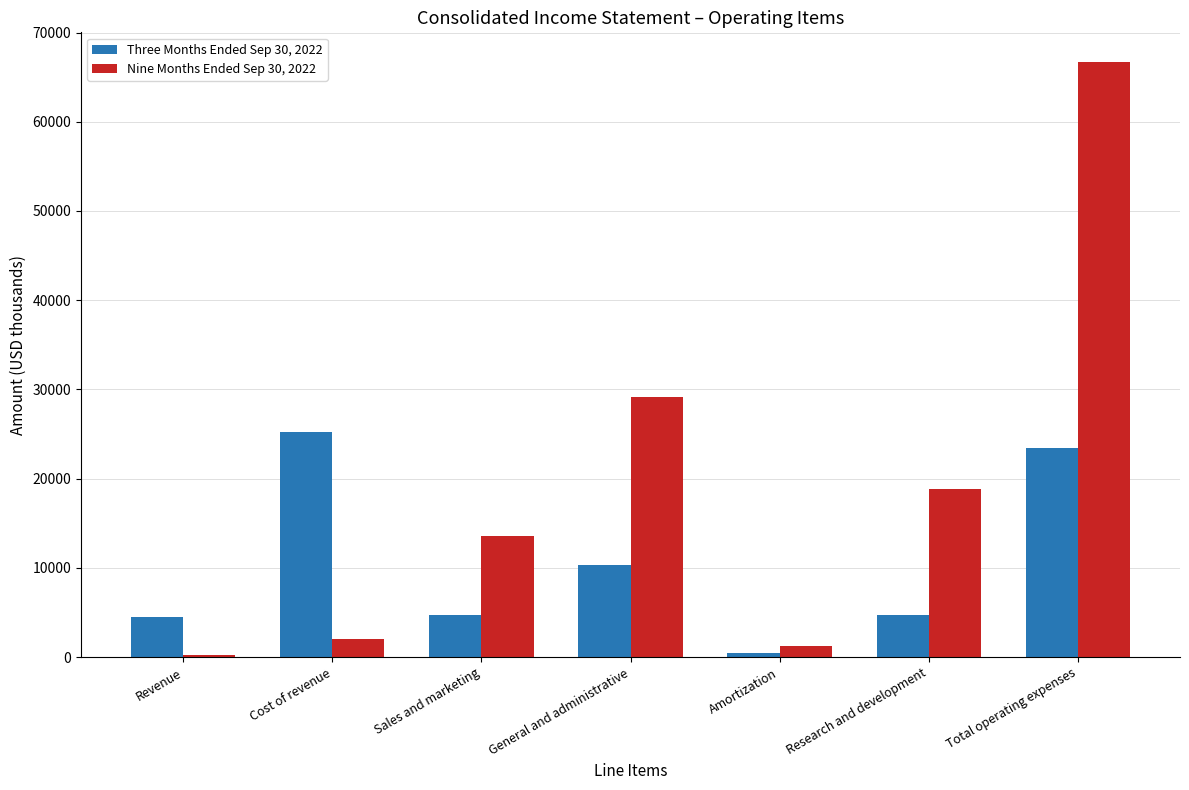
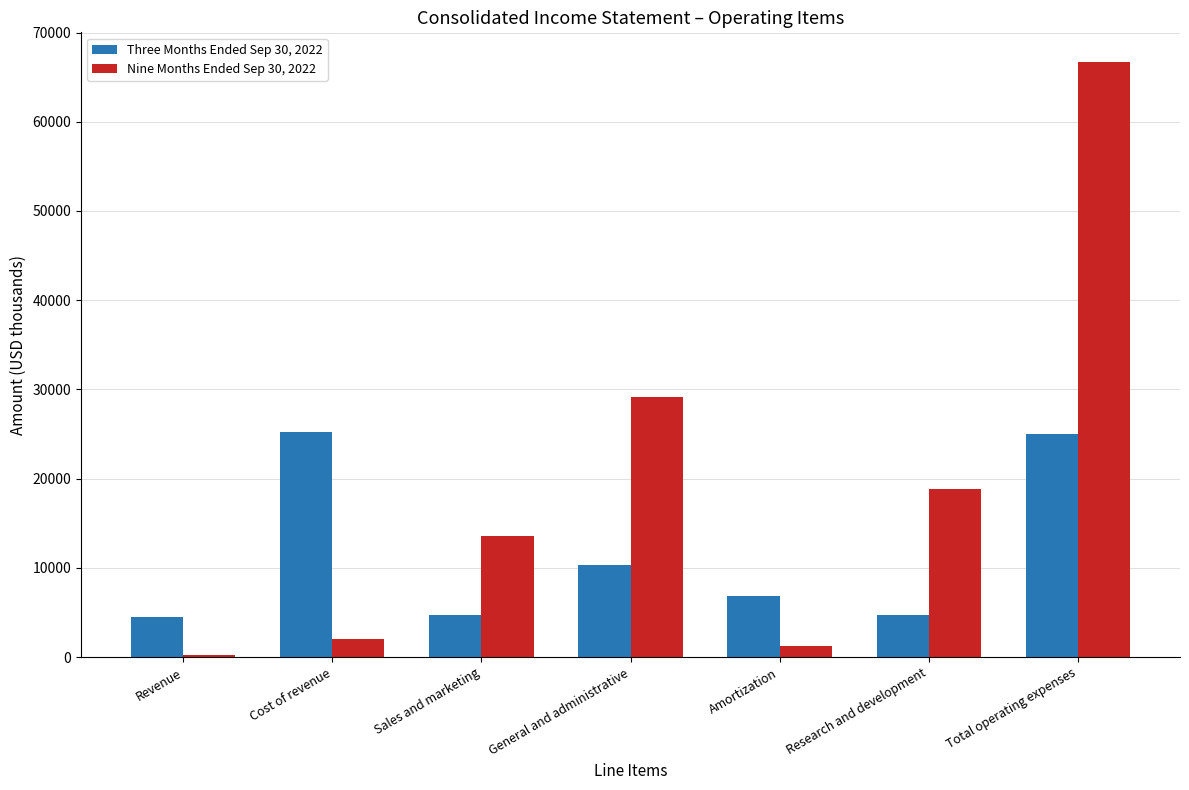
Three Months Ended Sep 30, 2022, Amortization: 1000 -> 7000
Three Months Ended Sep 30, 2022, Total operating expenses: 23000 -> 25000
